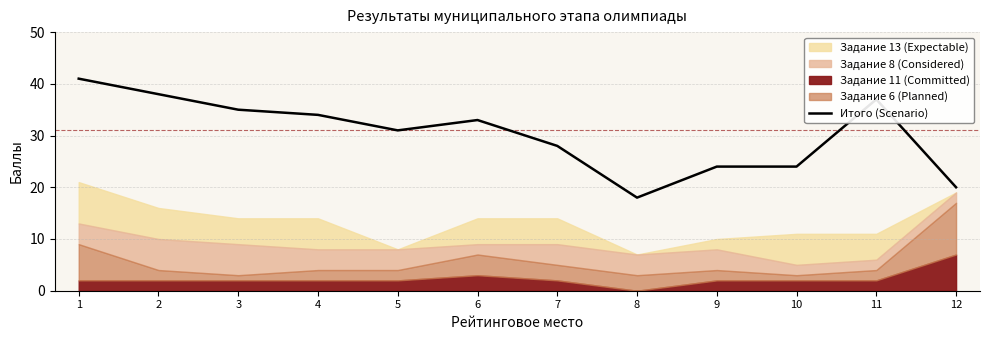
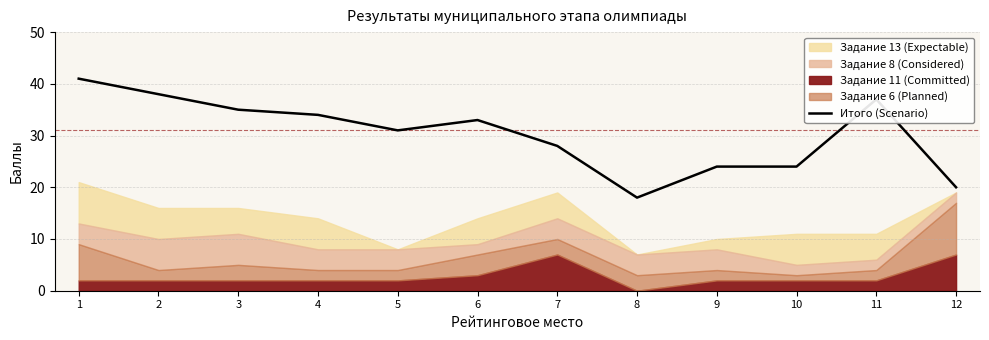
Задание 6 (Planned), 3: 1 -> 3
Задание 11 (Committed), 7: 2 -> 7
